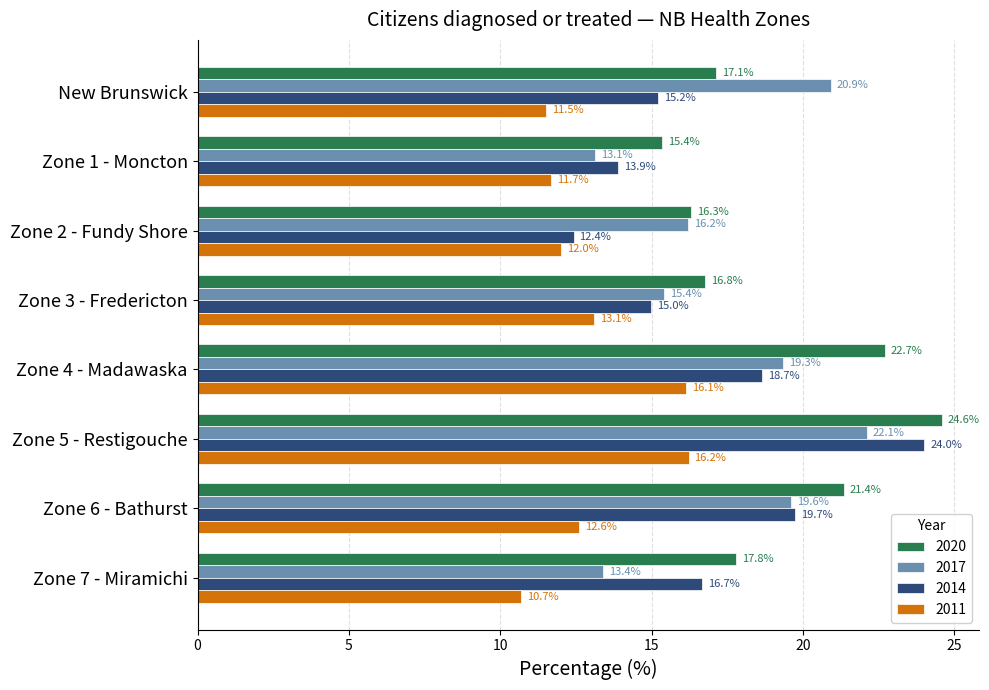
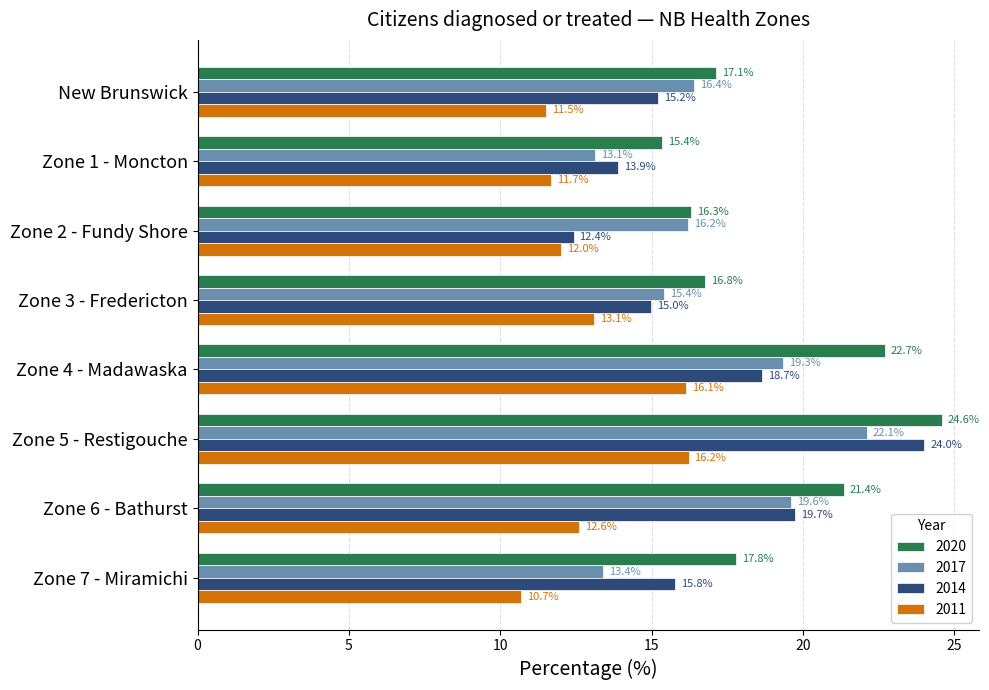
2017, New Brunswick: 20.9% -> 16.4%
2014, Zone 7 - Miramichi: 16.7% -> 15.8%
